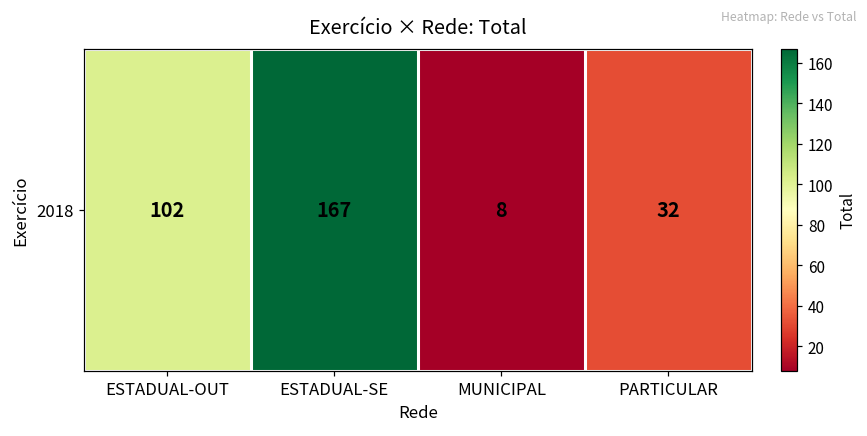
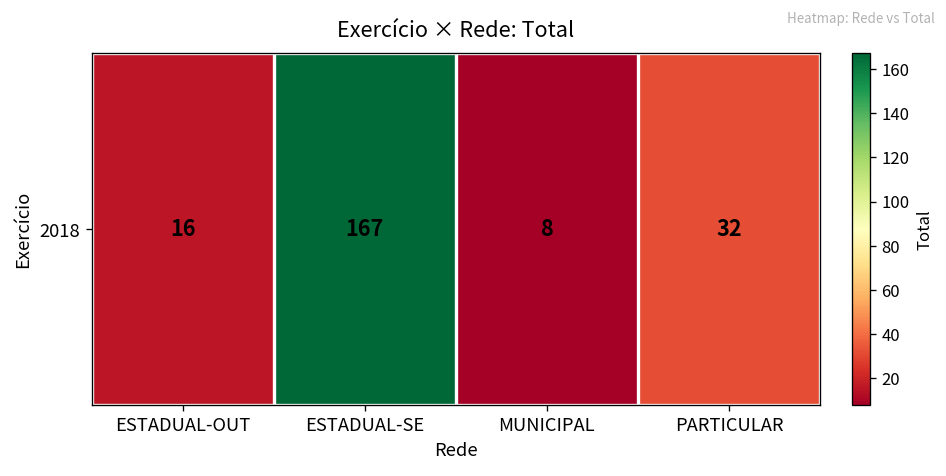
2018, ESTADUAL-OUT: 102 -> 16
